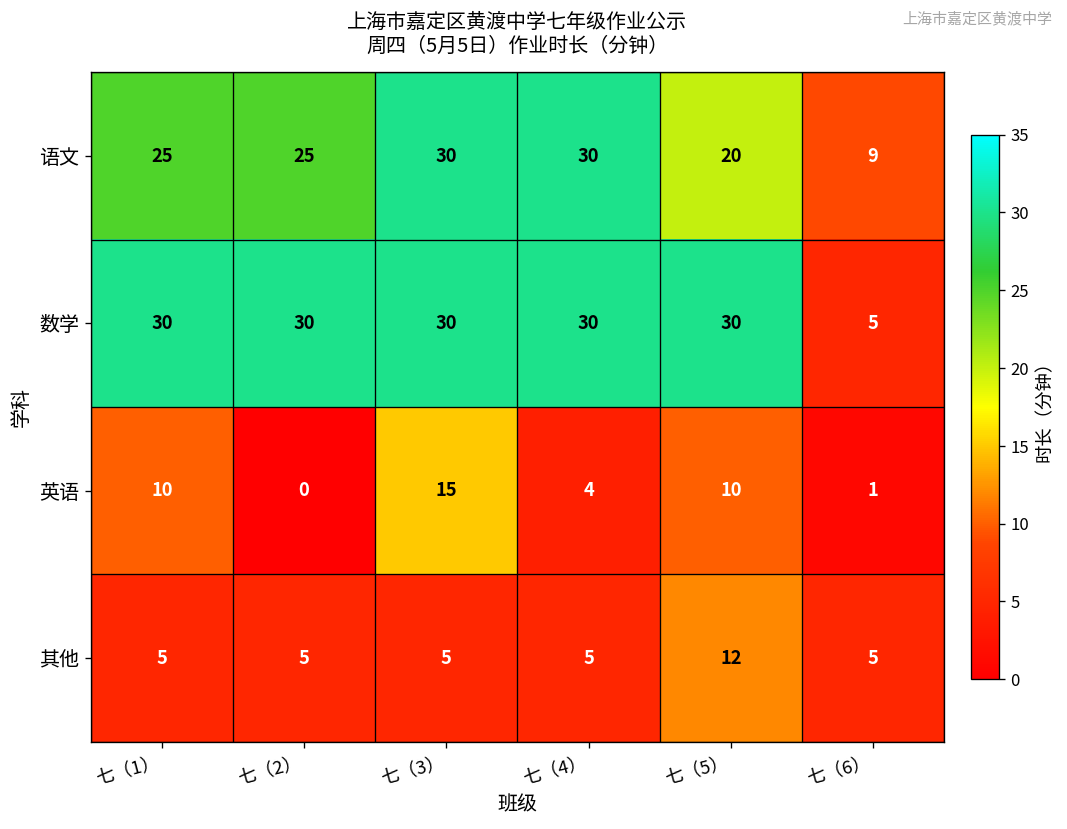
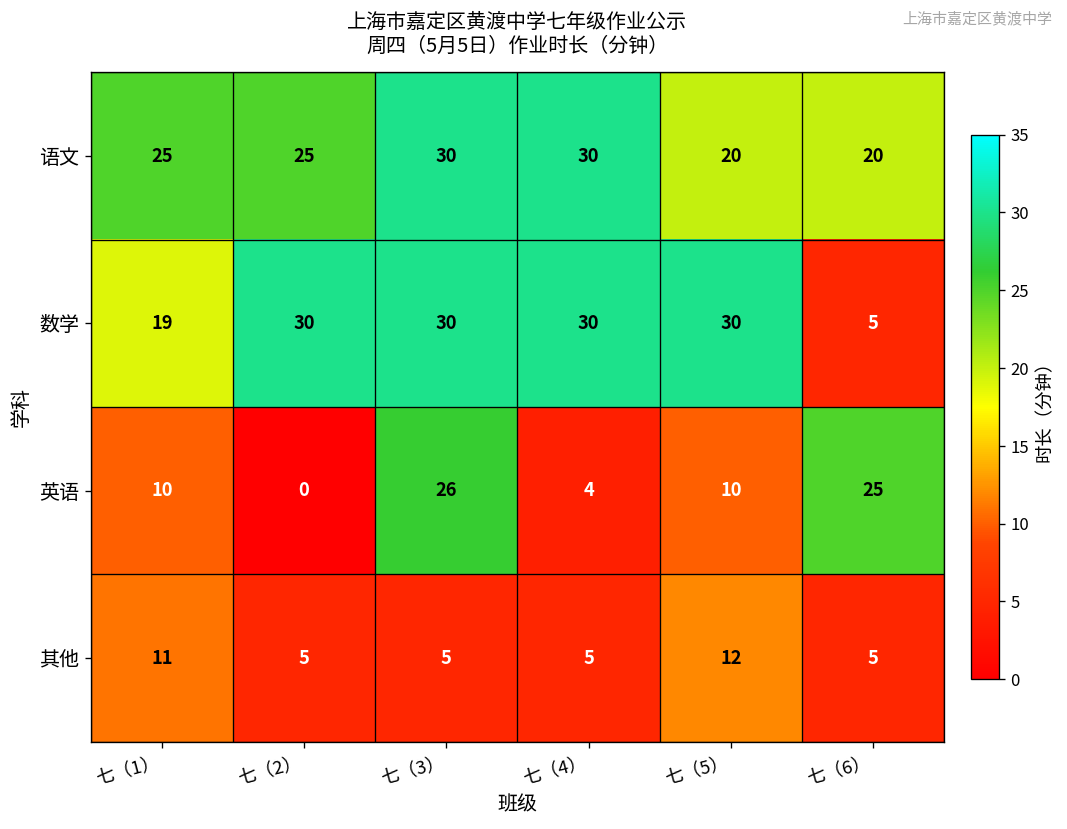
语文, 七（6）: 9 -> 20
数学, 七（1）: 30 -> 19
英语, 七（3）: 15 -> 26
英语, 七（6）: 1 -> 25
其他, 七（1）: 5 -> 11
